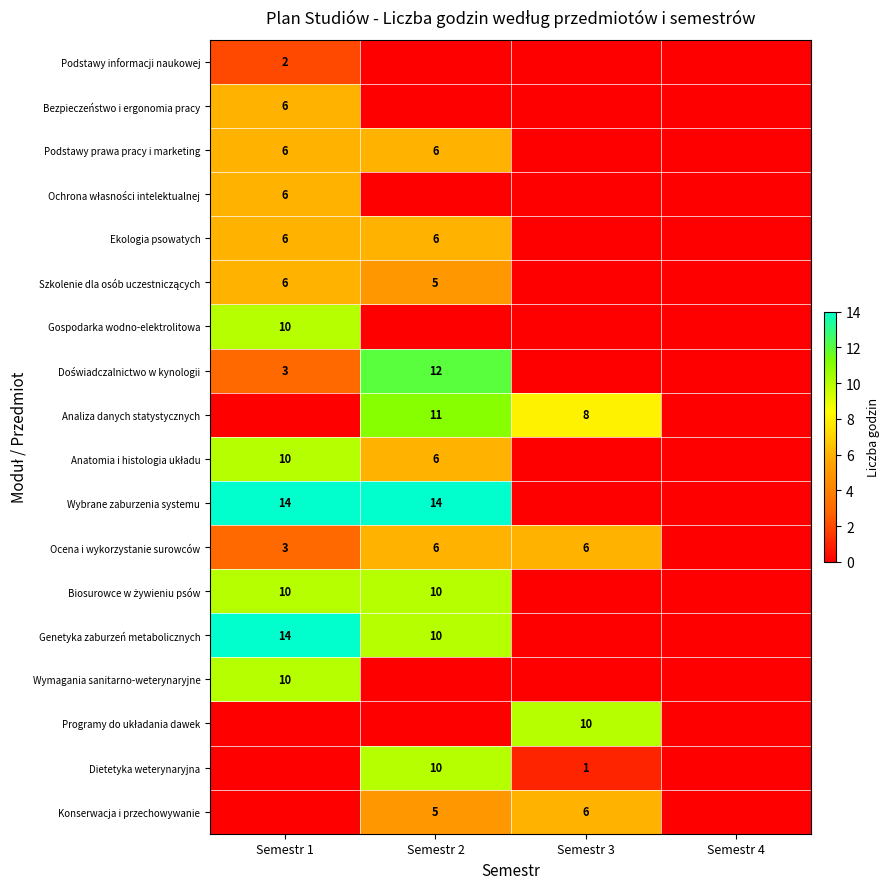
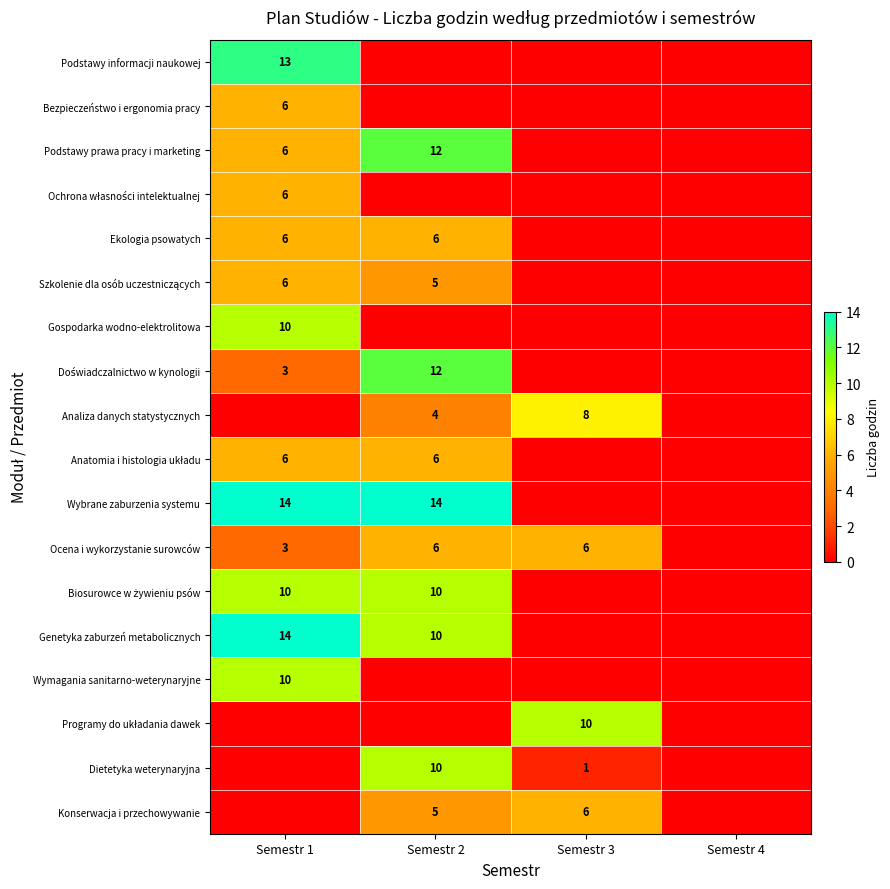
Podstawy informacji naukowej, Semestr 1: 2 -> 13
Podstawy prawa pracy i marketing, Semestr 2: 6 -> 12
Analiza danych statystycznych, Semestr 2: 11 -> 4
Anatomia i histologia układu, Semestr 1: 10 -> 6
